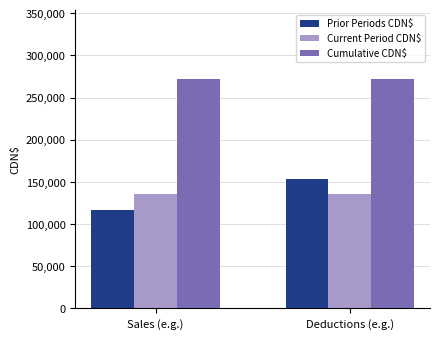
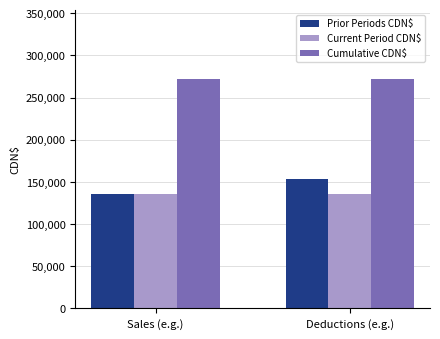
Prior Periods CDN$, Sales (e.g.): 120,000 -> 140,000
